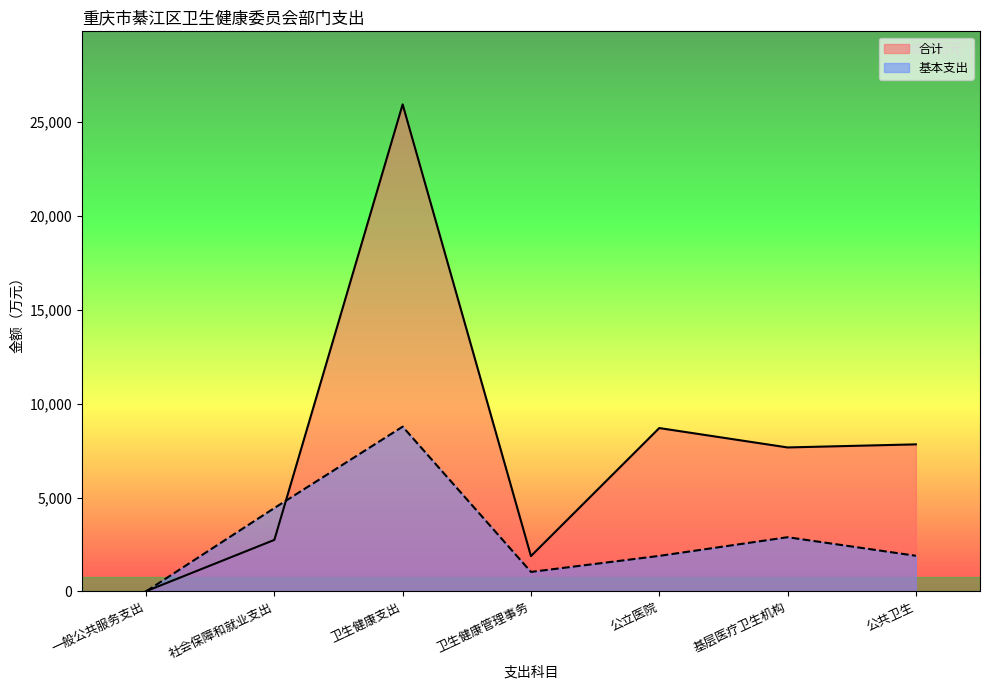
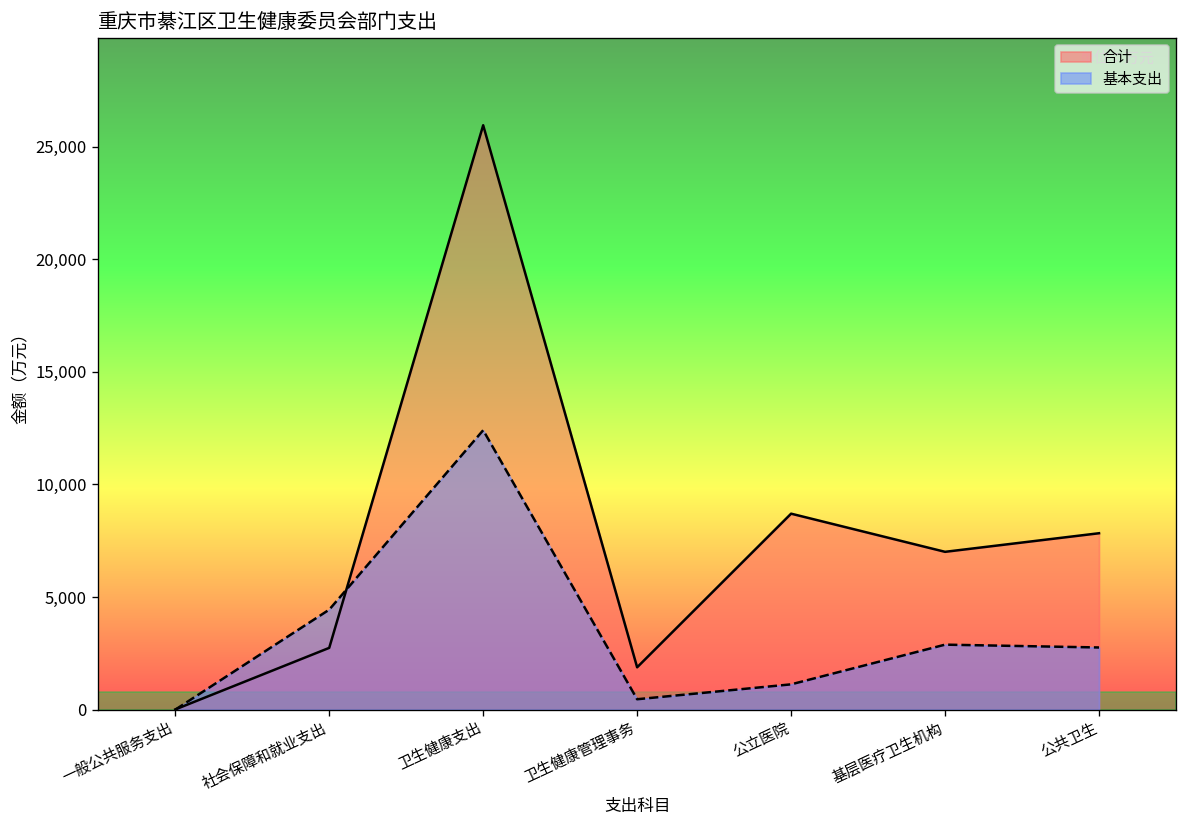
基本支出, 卫生健康支出: 8,800 -> 12,400
基本支出, 卫生健康管理事务: 1,000 -> 500
基本支出, 公立医院: 1,900 -> 1,100
合计, 基层医疗卫生机构: 7,700 -> 7,000
基本支出, 公共卫生: 1,900 -> 2,800
